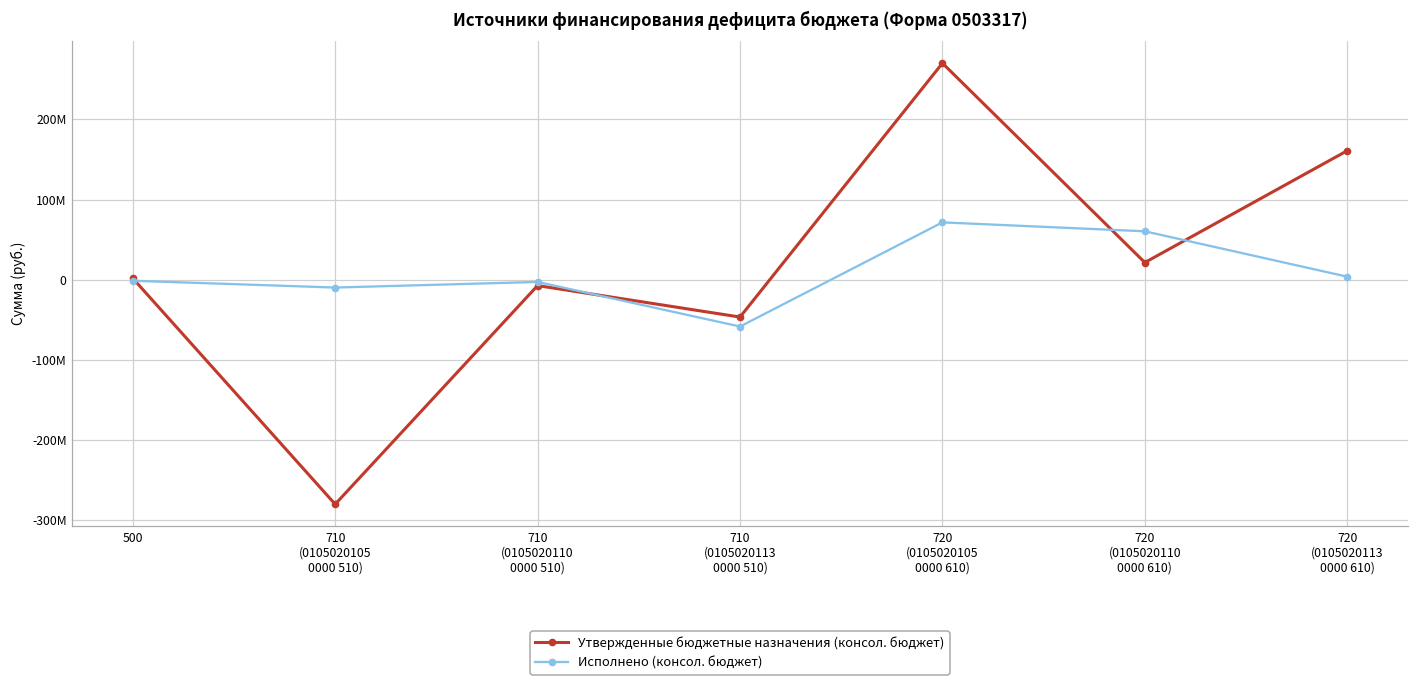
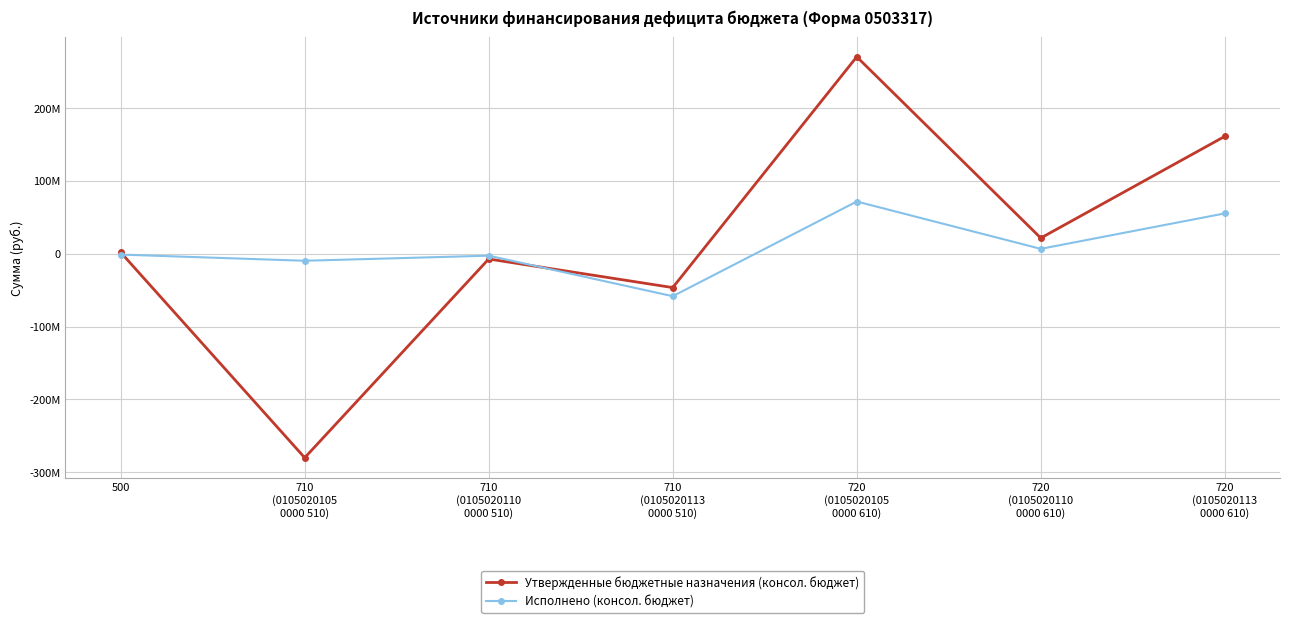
Исполнено (консол. бюджет), 720 (0105020110 0000 610): 60000000 -> 10000000
Исполнено (консол. бюджет), 720 (0105020113 0000 610): 0 -> 60000000
